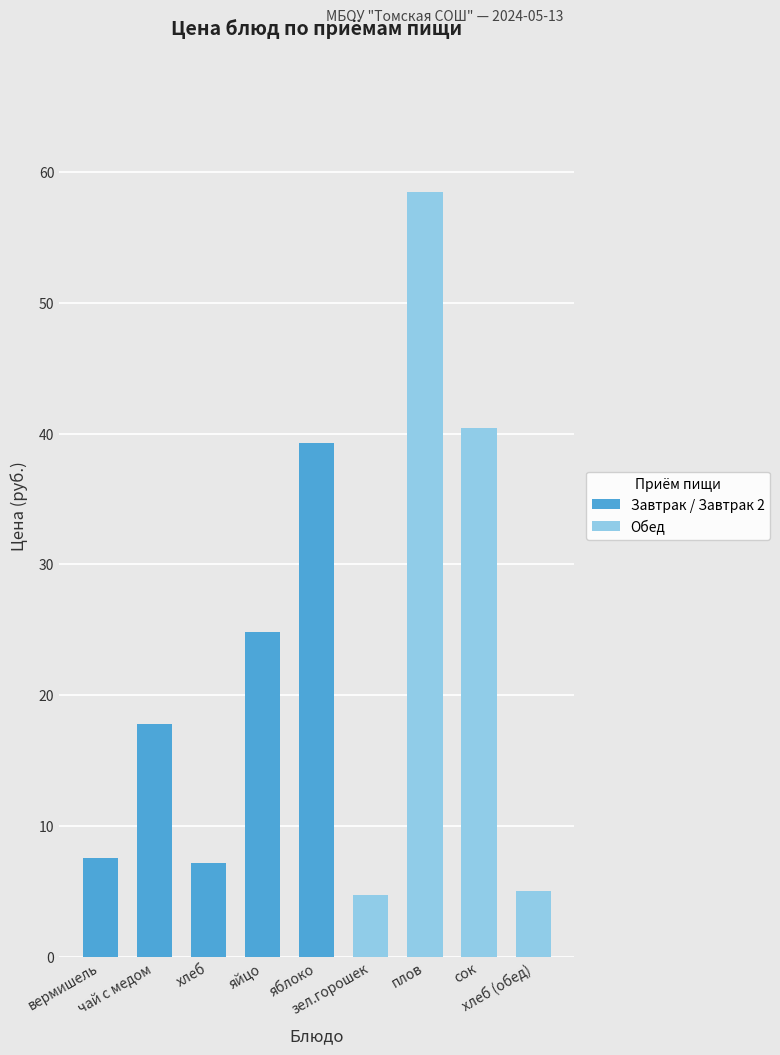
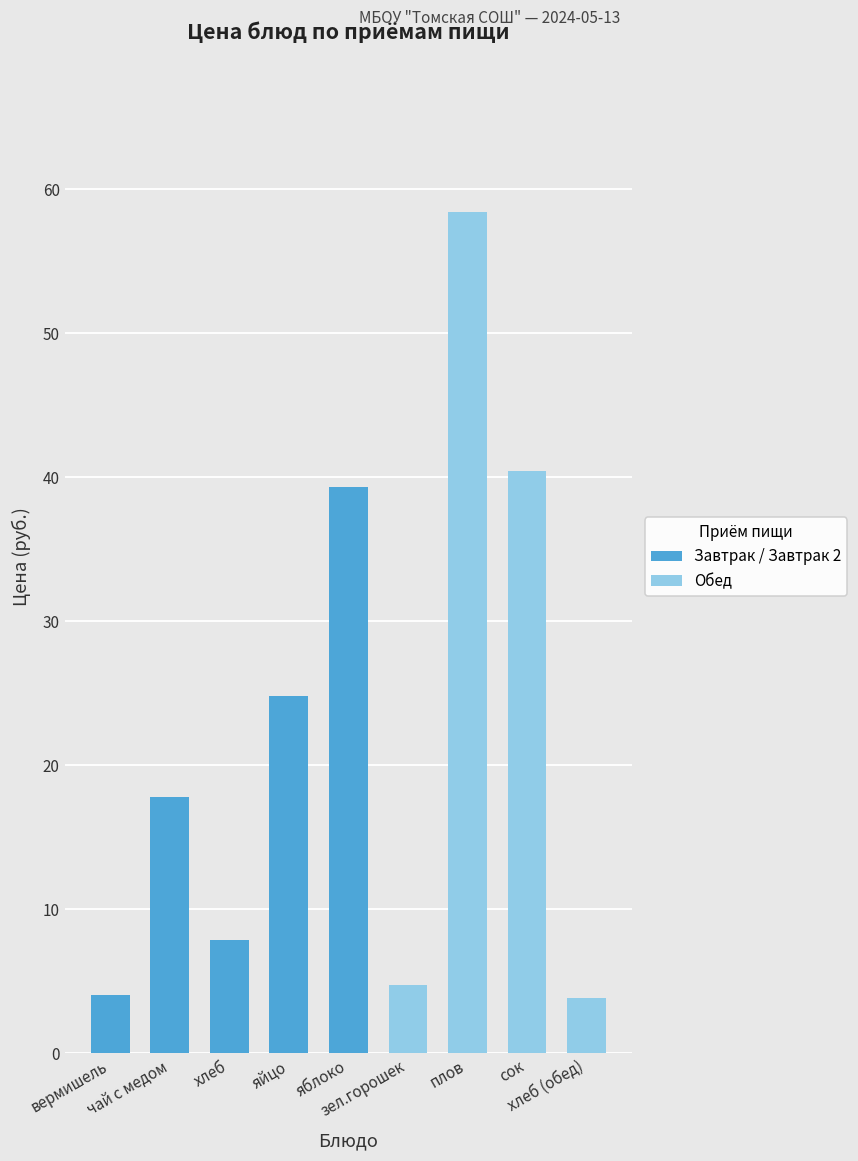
Завтрак / Завтрак 2, вермишель: 7.6 -> 4.0
Завтрак / Завтрак 2, хлеб: 7.2 -> 7.9
Обед, хлеб (обед): 5.0 -> 3.8
